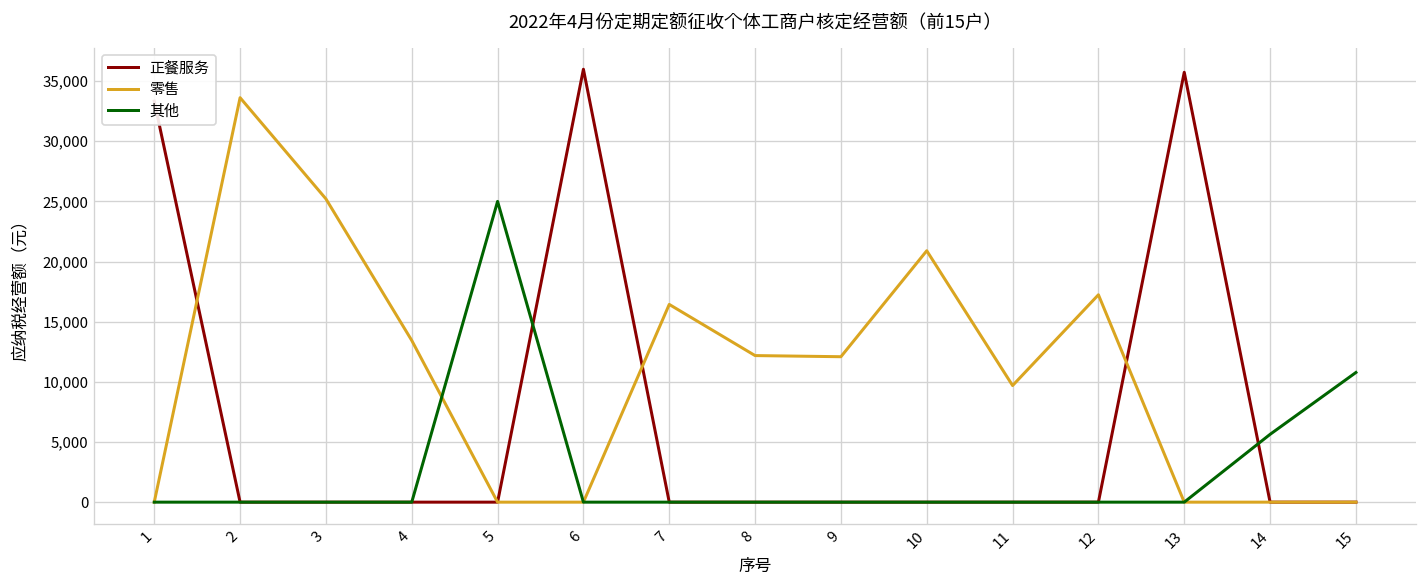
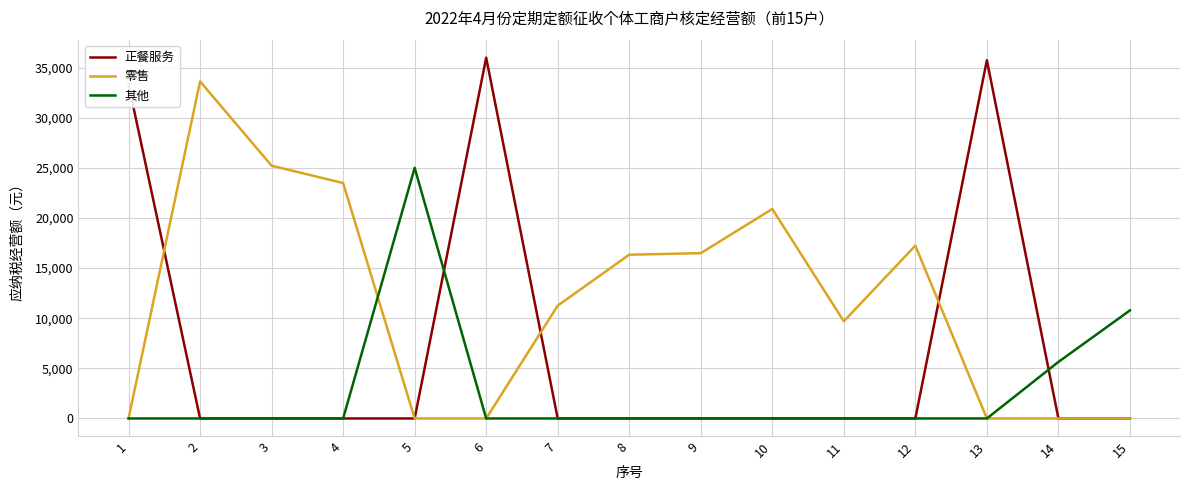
零售, 4: 13,400 -> 23,500
零售, 7: 16,400 -> 11,300
零售, 8: 12,200 -> 16,300
零售, 9: 12,100 -> 16,500
